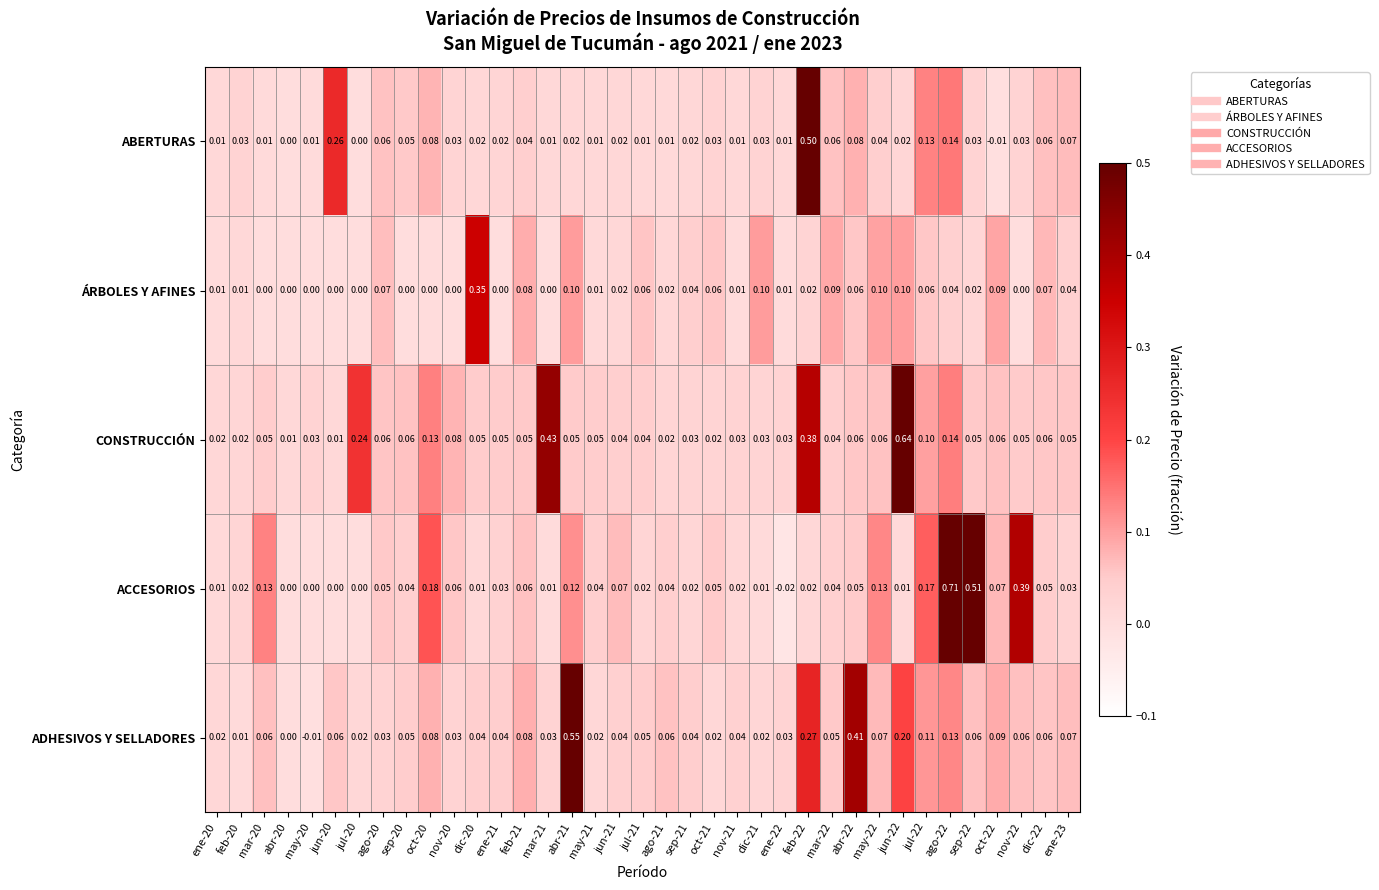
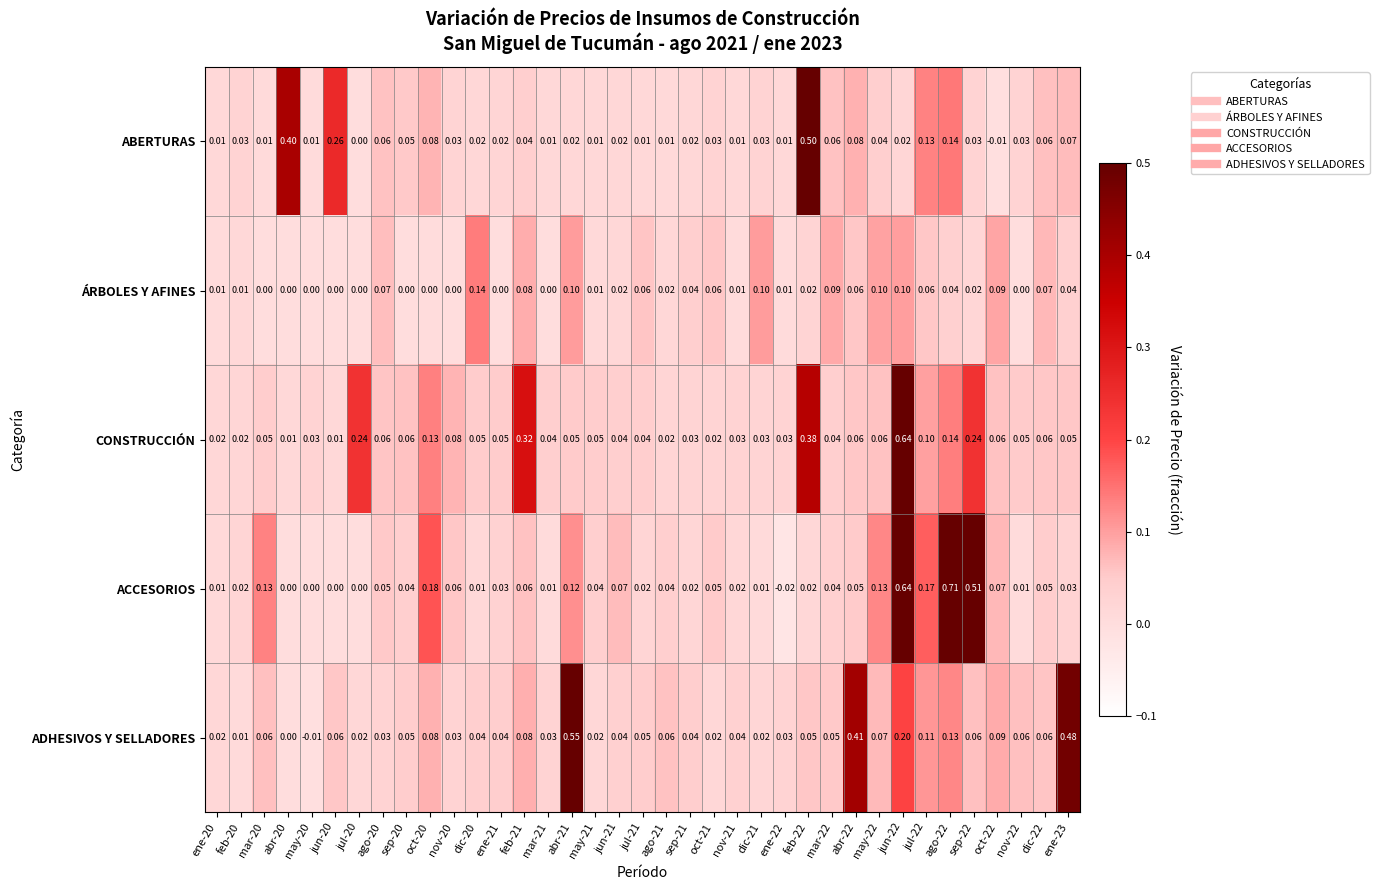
ABERTURAS, abr-20: 0.00 -> 0.40
ÁRBOLES Y AFINES, dic-20: 0.35 -> 0.14
CONSTRUCCIÓN, feb-21: 0.05 -> 0.32
CONSTRUCCIÓN, mar-21: 0.43 -> 0.04
CONSTRUCCIÓN, sep-22: 0.05 -> 0.24
ACCESORIOS, jun-22: 0.01 -> 0.64
ACCESORIOS, nov-22: 0.39 -> 0.01
ADHESIVOS Y SELLADORES, feb-22: 0.27 -> 0.05
ADHESIVOS Y SELLADORES, ene-23: 0.07 -> 0.48
